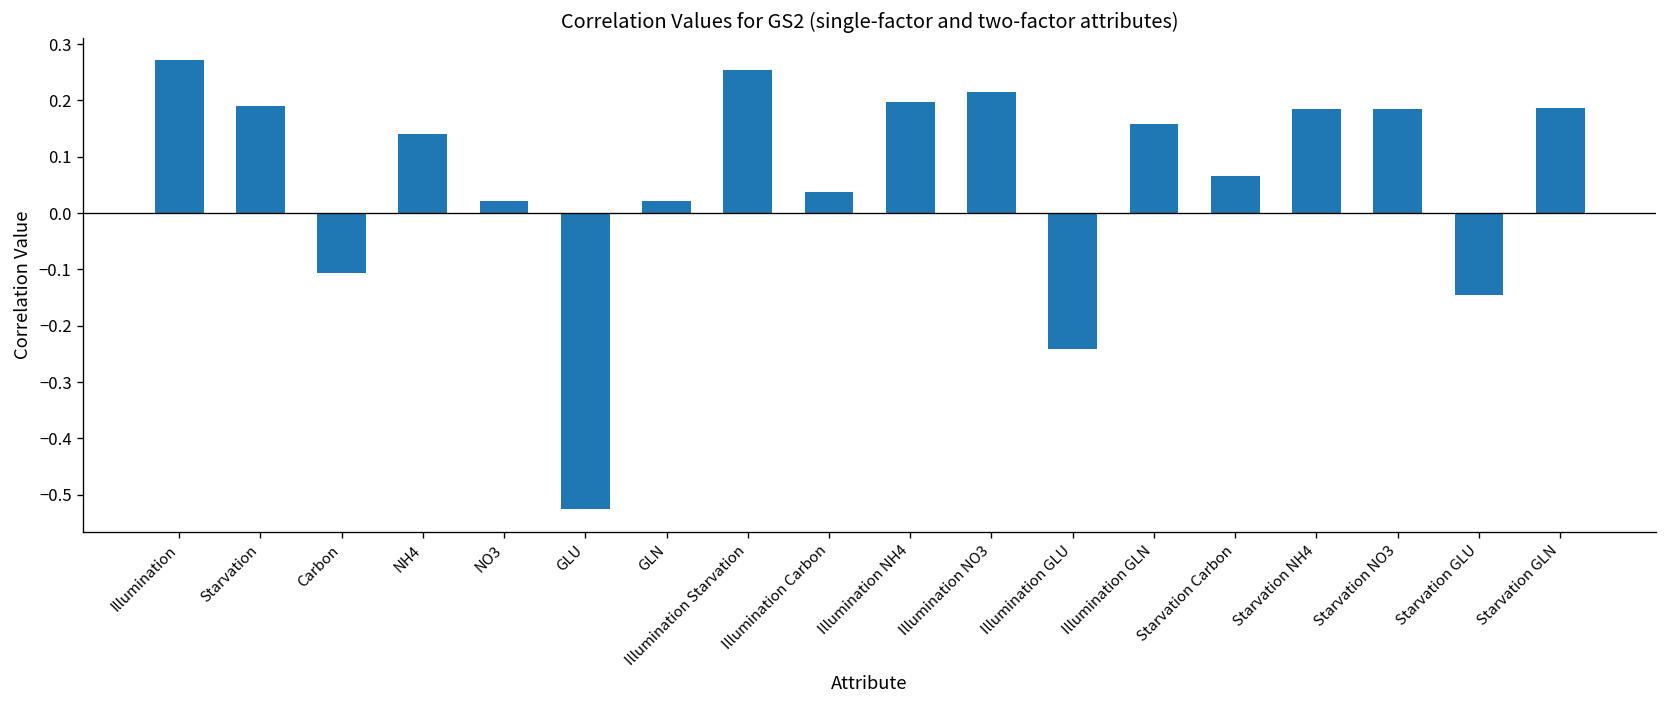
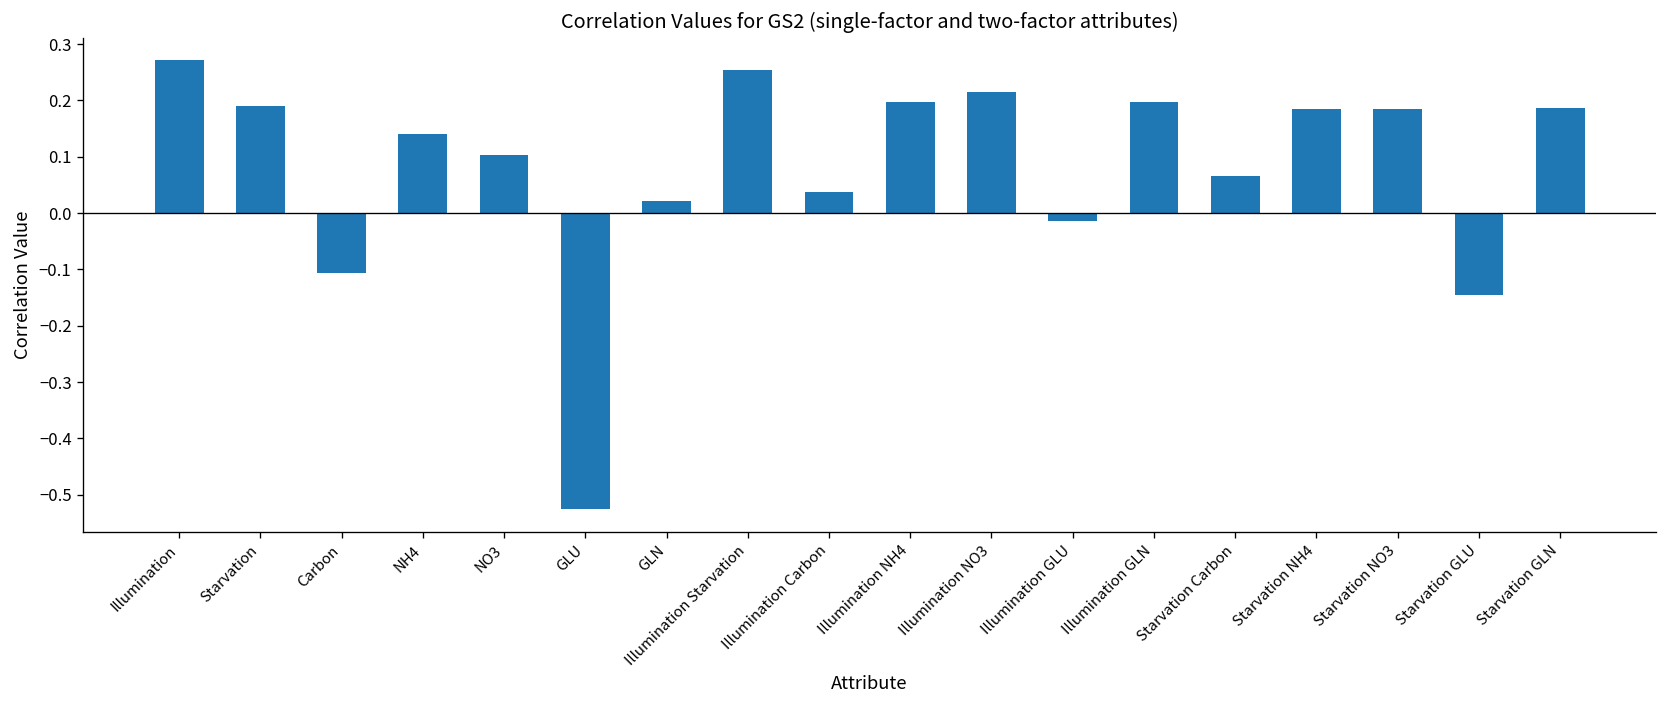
NO3: 0.02 -> 0.10
Illumination GLU: -0.24 -> -0.01
Illumination GLN: 0.16 -> 0.20
